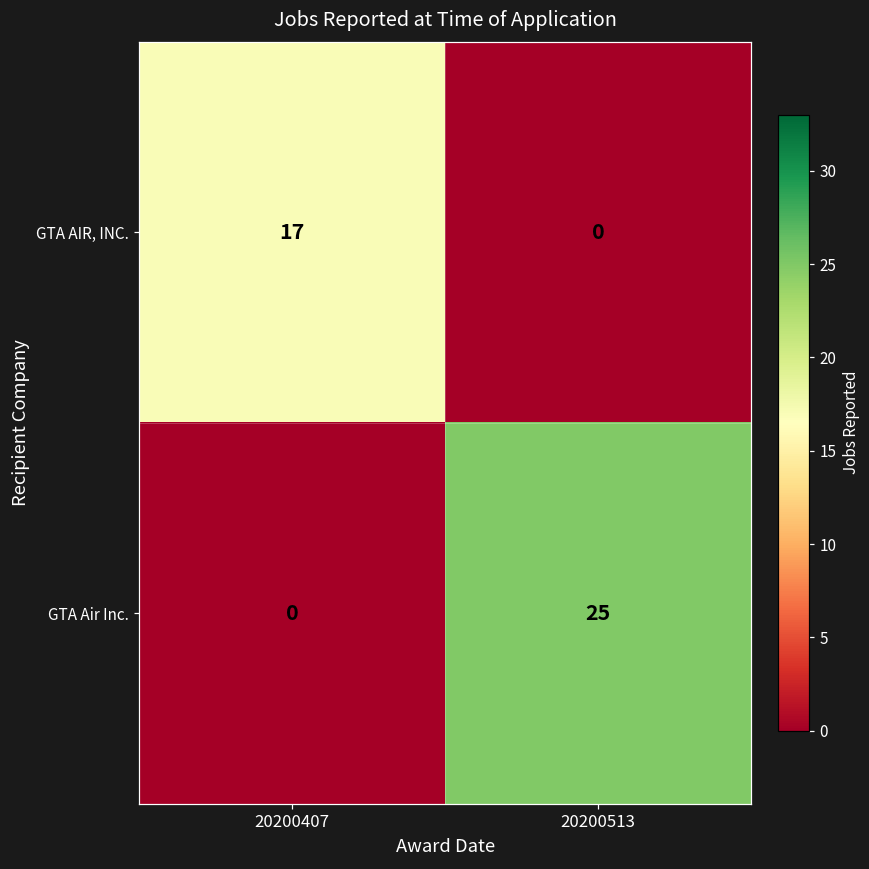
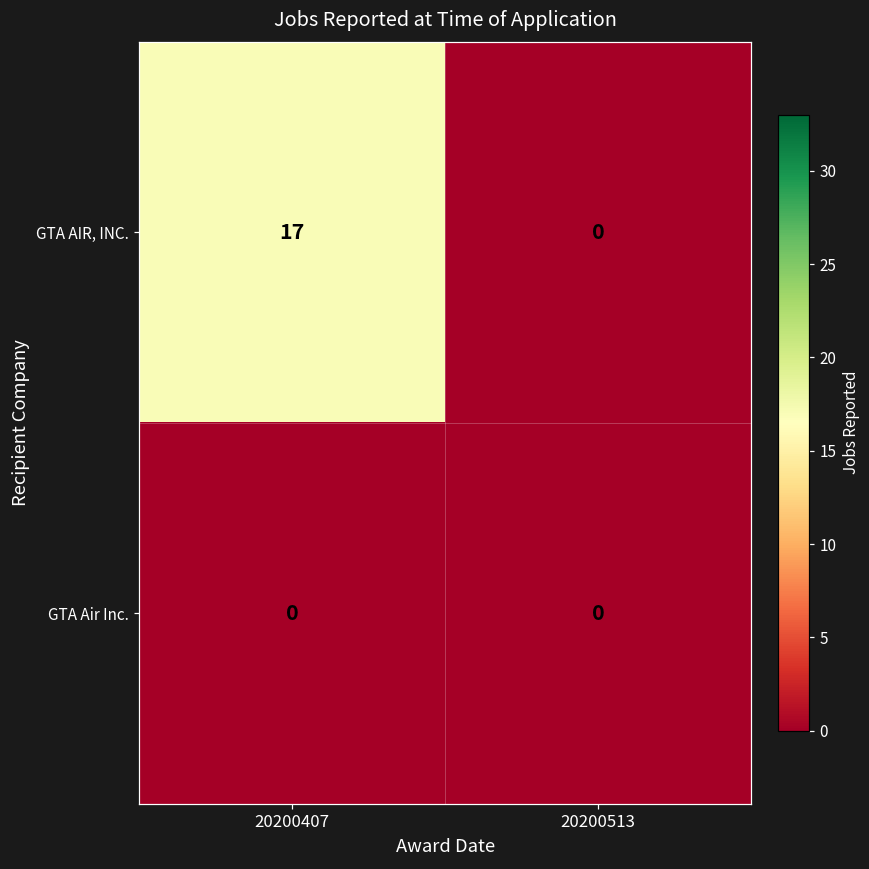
GTA Air Inc., 20200513: 25 -> 0
